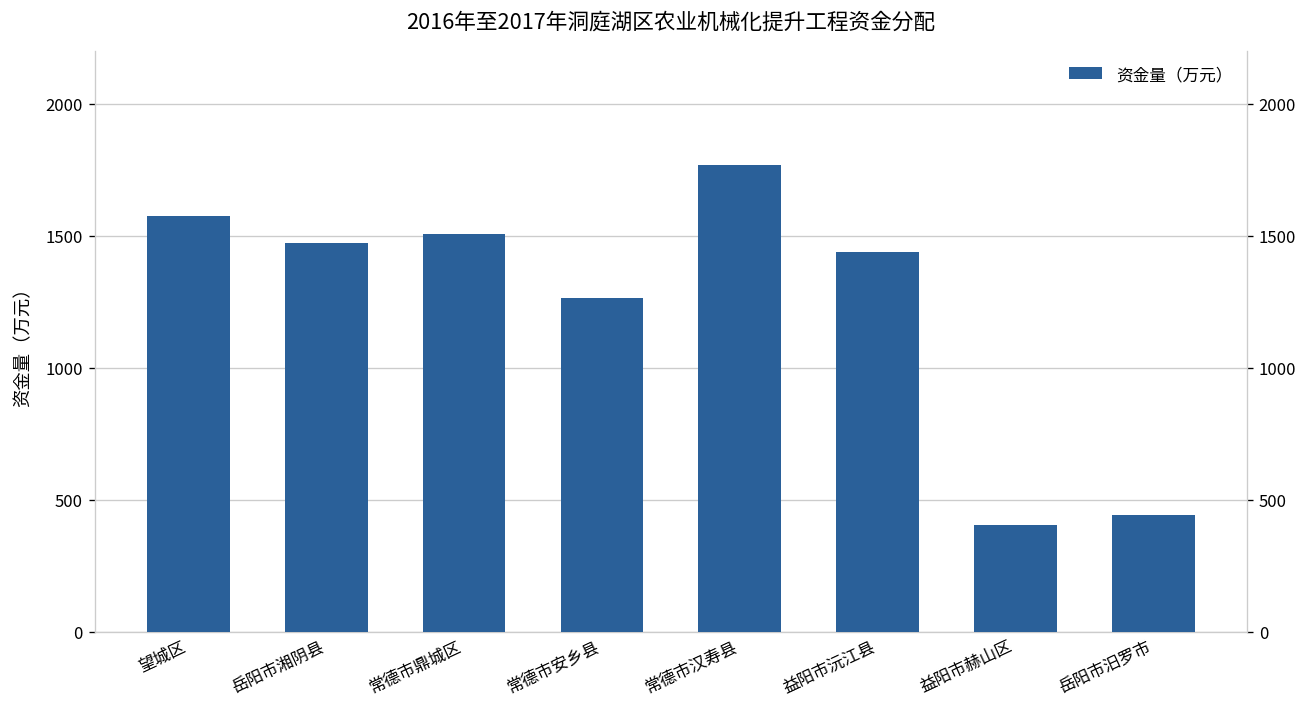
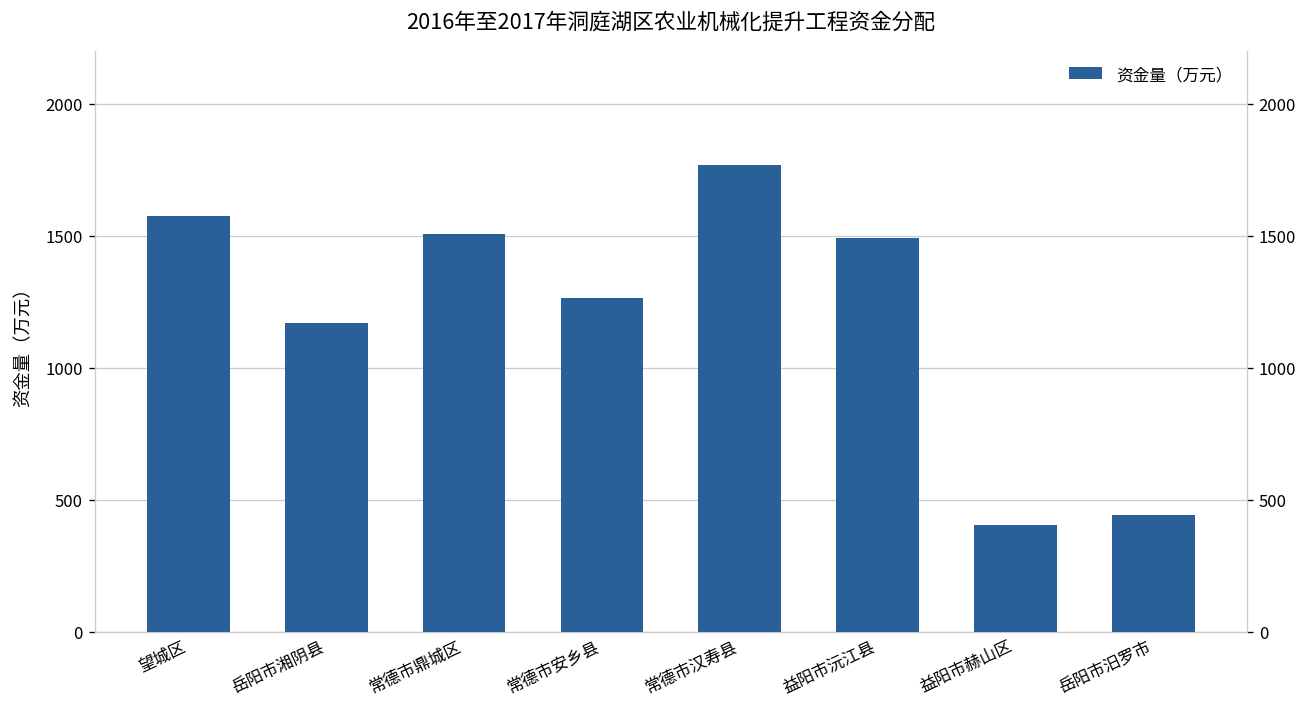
岳阳市湘阴县: 1470 -> 1170
益阳市沅江县: 1440 -> 1490
